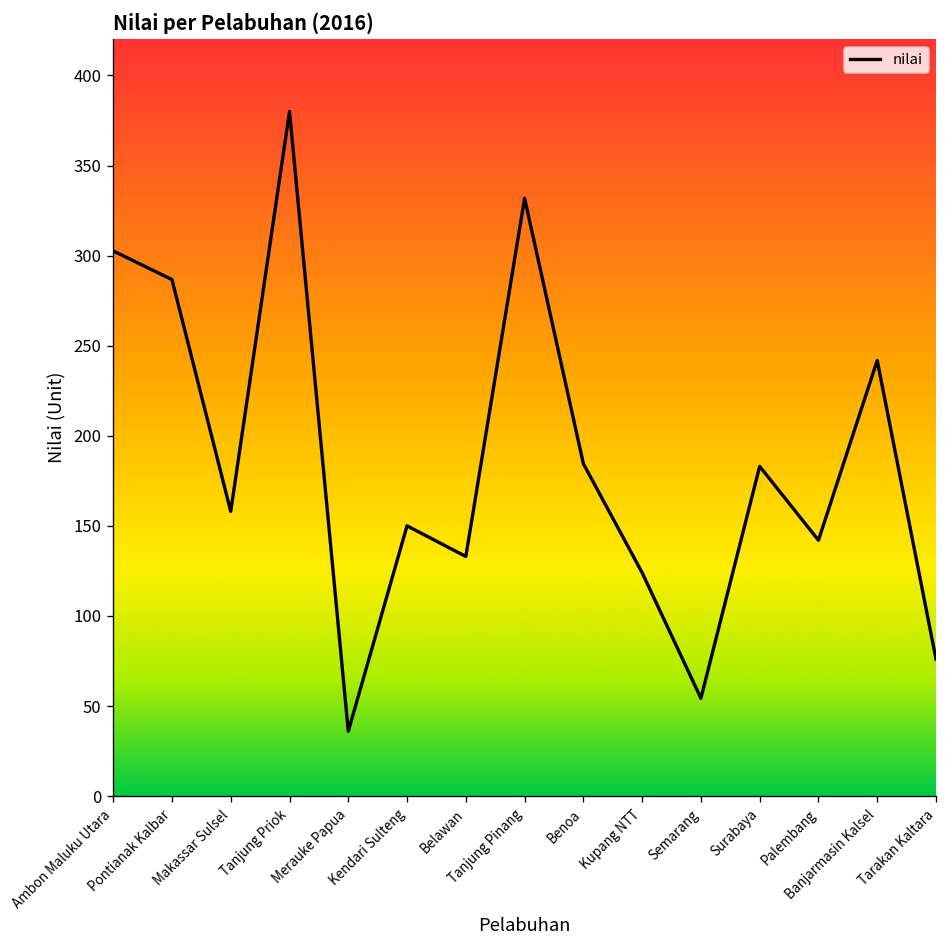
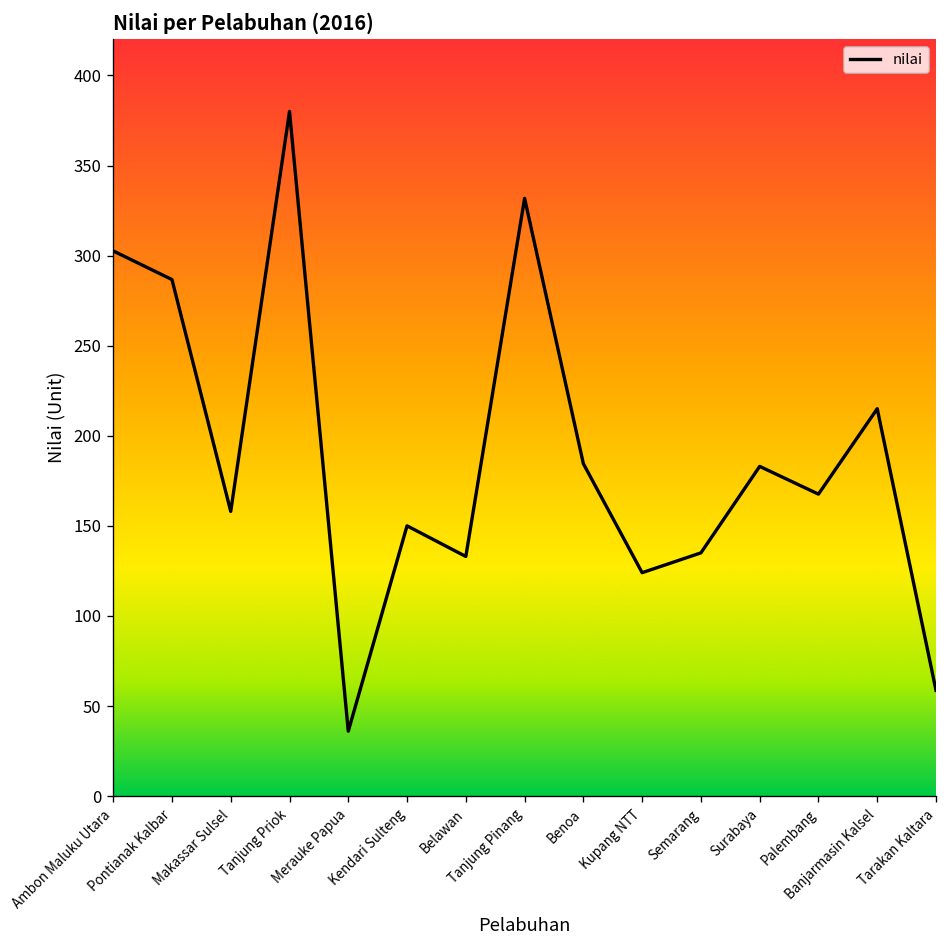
Semarang: 54 -> 135
Palembang: 142 -> 168
Banjarmasin Kalsel: 242 -> 215
Tarakan Kaltara: 76 -> 59
